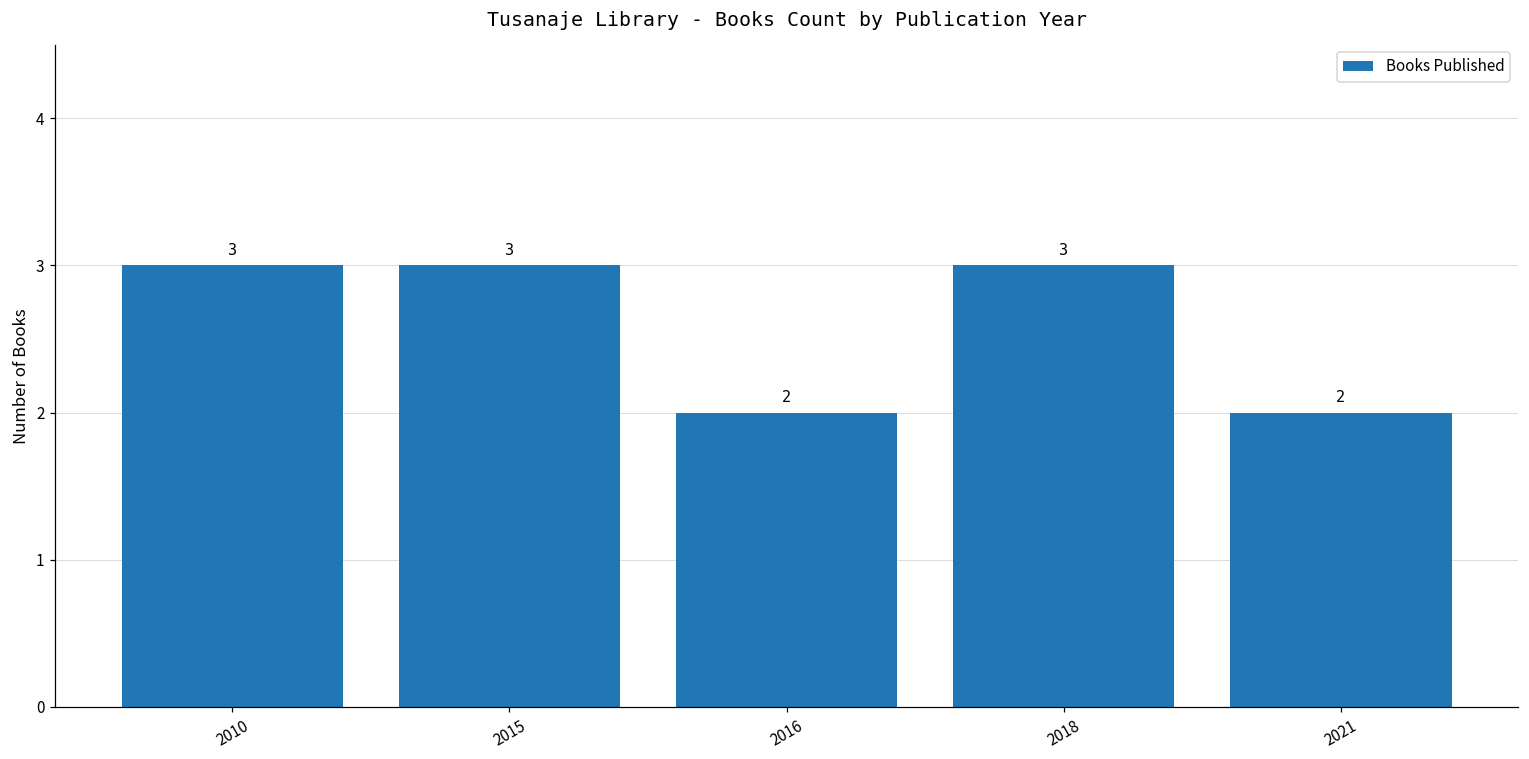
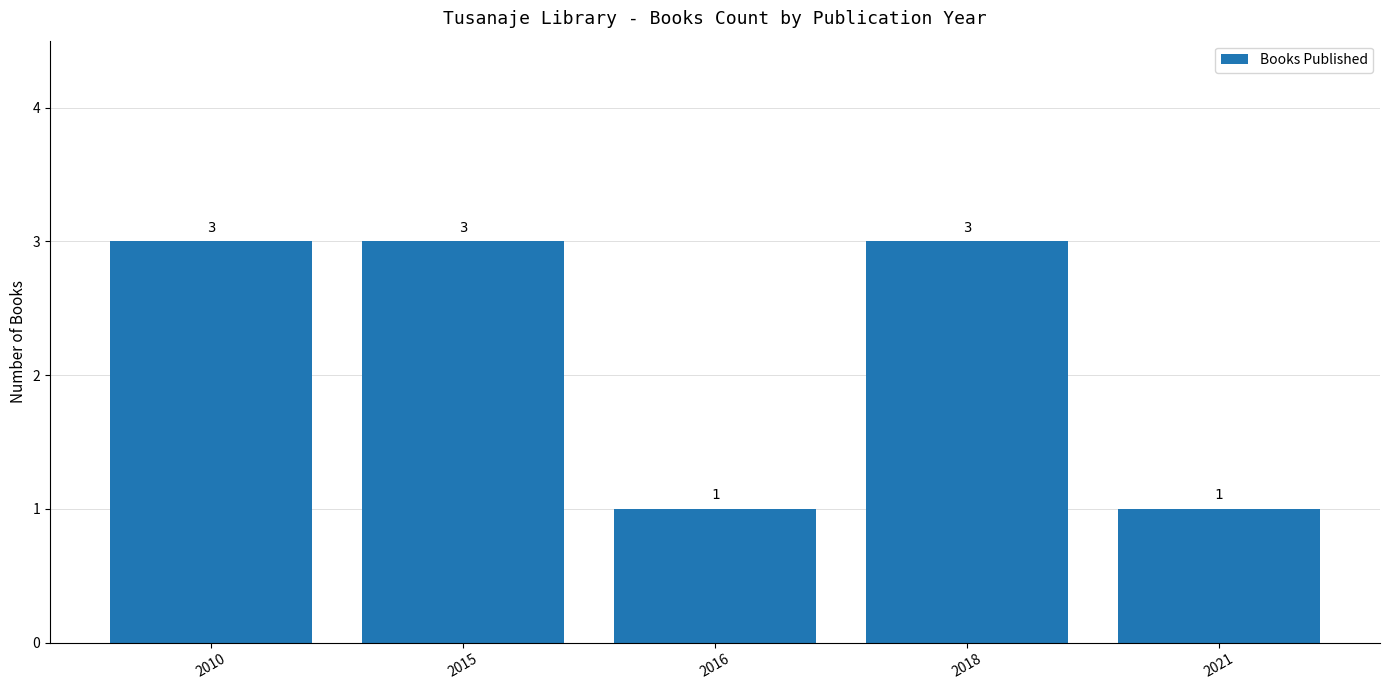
2016: 2 -> 1
2021: 2 -> 1
